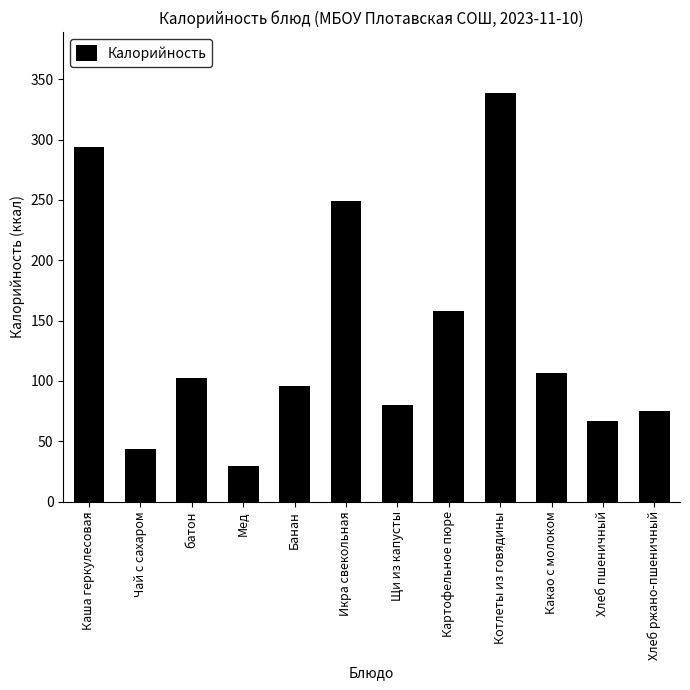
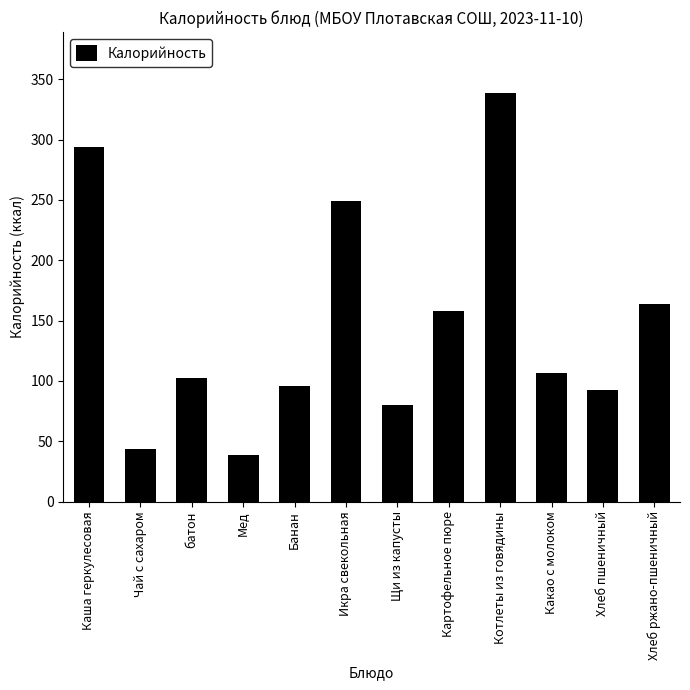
Мед: 30 -> 39
Хлеб пшеничный: 67 -> 92
Хлеб ржано-пшеничный: 75 -> 164
